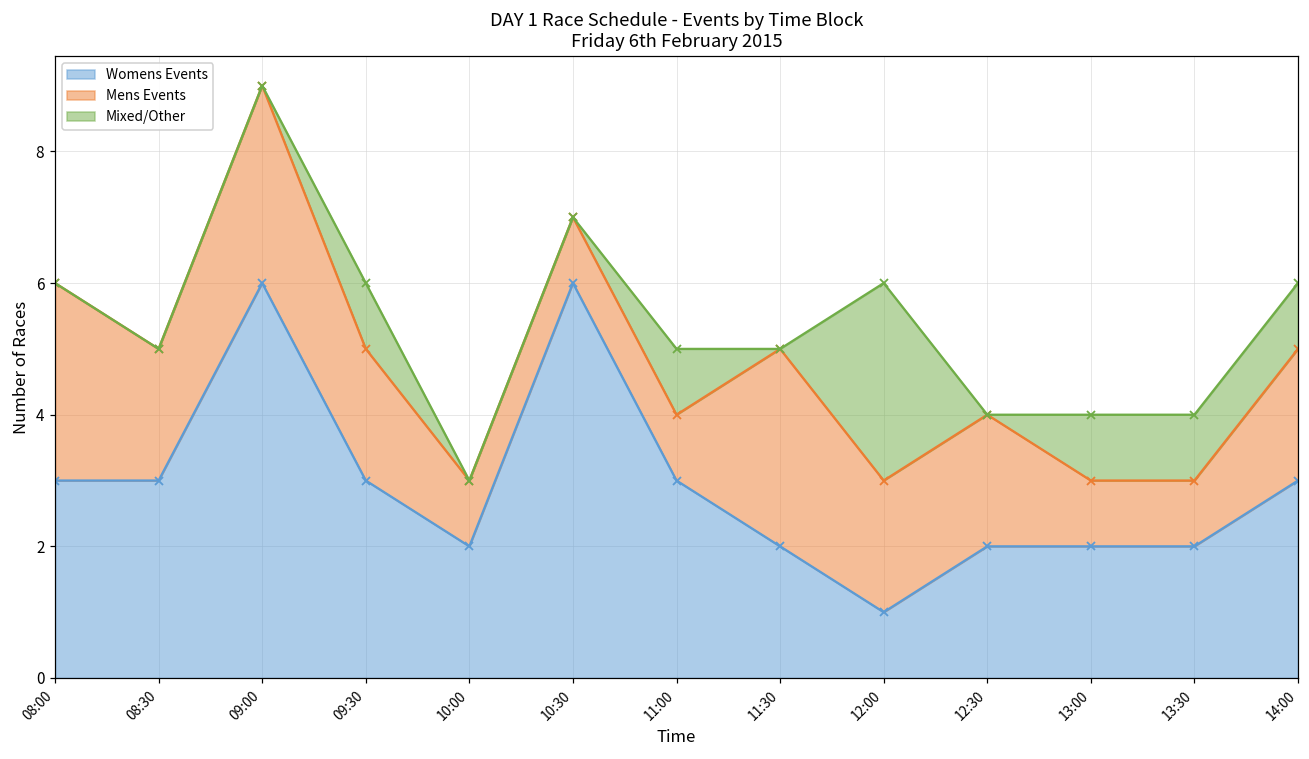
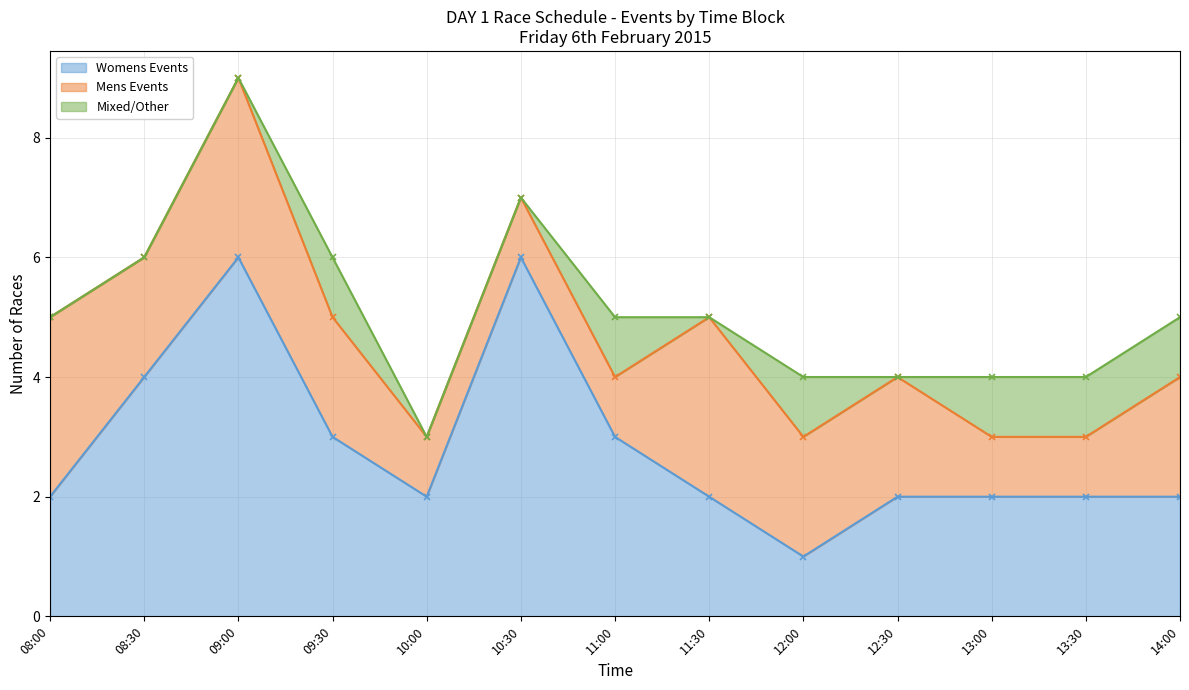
Womens Events, 08:00: 3 -> 2
Womens Events, 08:30: 3 -> 4
Mixed/Other, 12:00: 3 -> 1
Womens Events, 14:00: 3 -> 2
